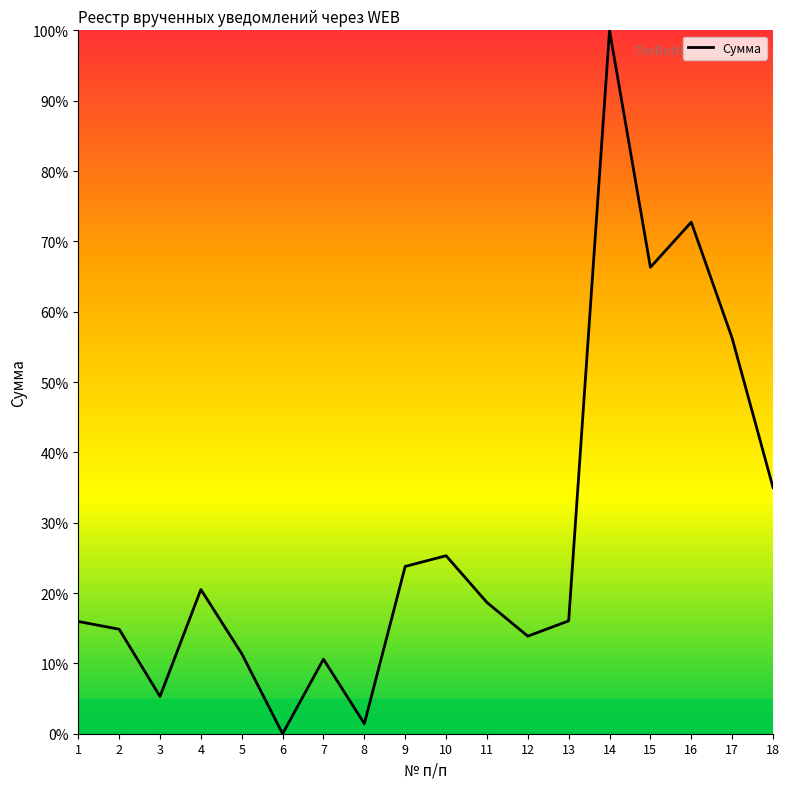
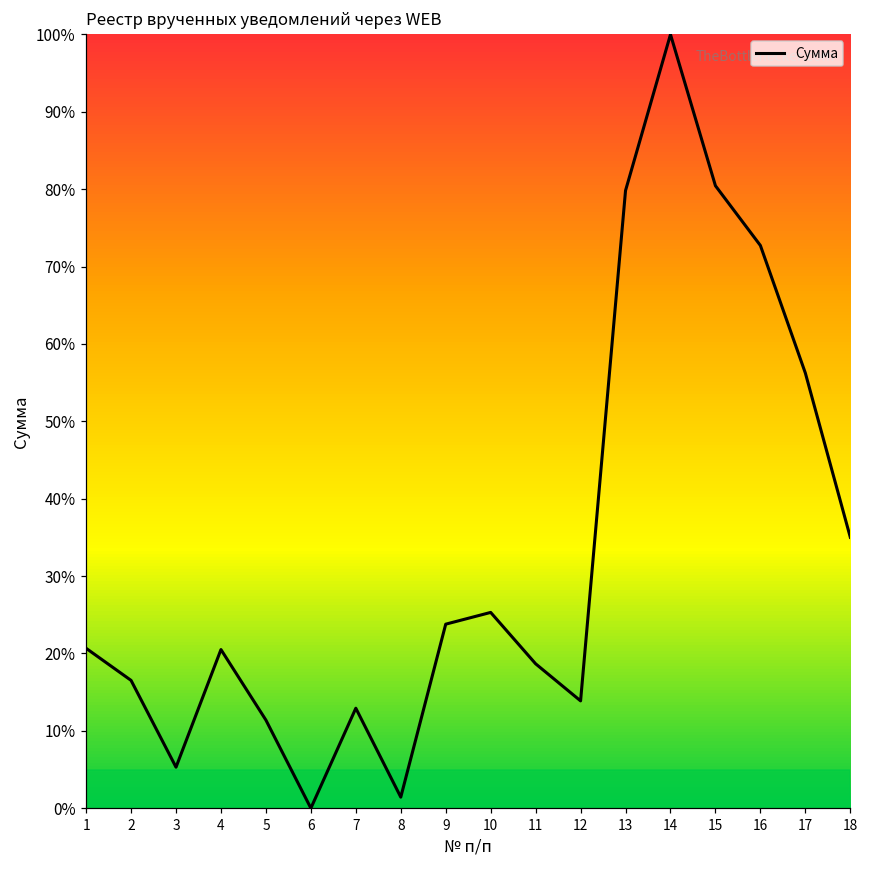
1: 16% -> 21%
2: 15% -> 17%
7: 11% -> 13%
13: 16% -> 80%
15: 66% -> 80%
